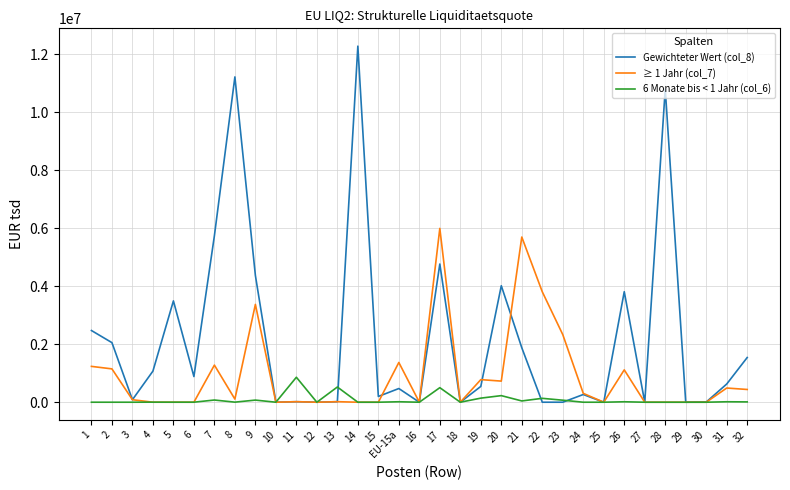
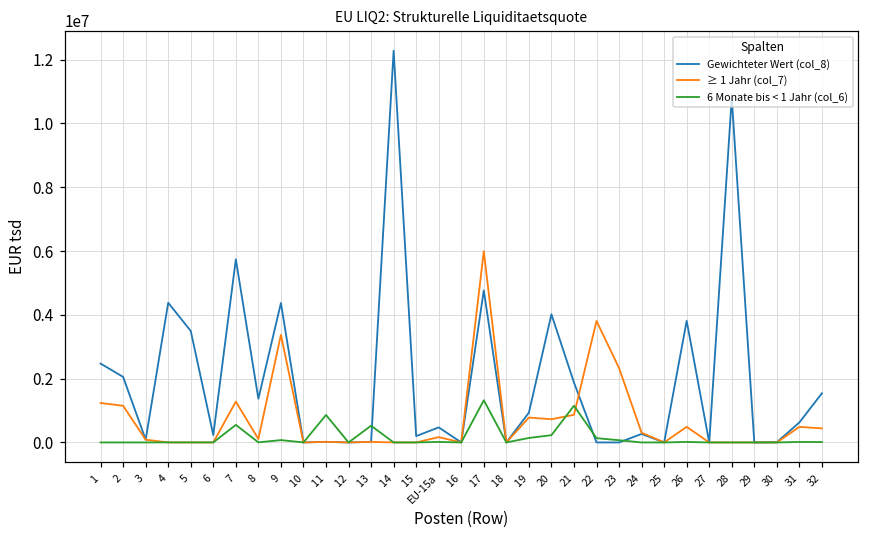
Gewichteter Wert (col_8), 4: 1100000 -> 4400000
Gewichteter Wert (col_8), 6: 900000 -> 200000
6 Monate bis < 1 Jahr (col_6), 7: 100000 -> 600000
Gewichteter Wert (col_8), 8: 11200000 -> 1400000
≥ 1 Jahr (col_7), EU-15a: 1400000 -> 200000
6 Monate bis < 1 Jahr (col_6), 17: 500000 -> 1300000
Gewichteter Wert (col_8), 19: 500000 -> 900000
≥ 1 Jahr (col_7), 21: 5700000 -> 900000
6 Monate bis < 1 Jahr (col_6), 21: 0 -> 1200000
≥ 1 Jahr (col_7), 26: 1100000 -> 500000
